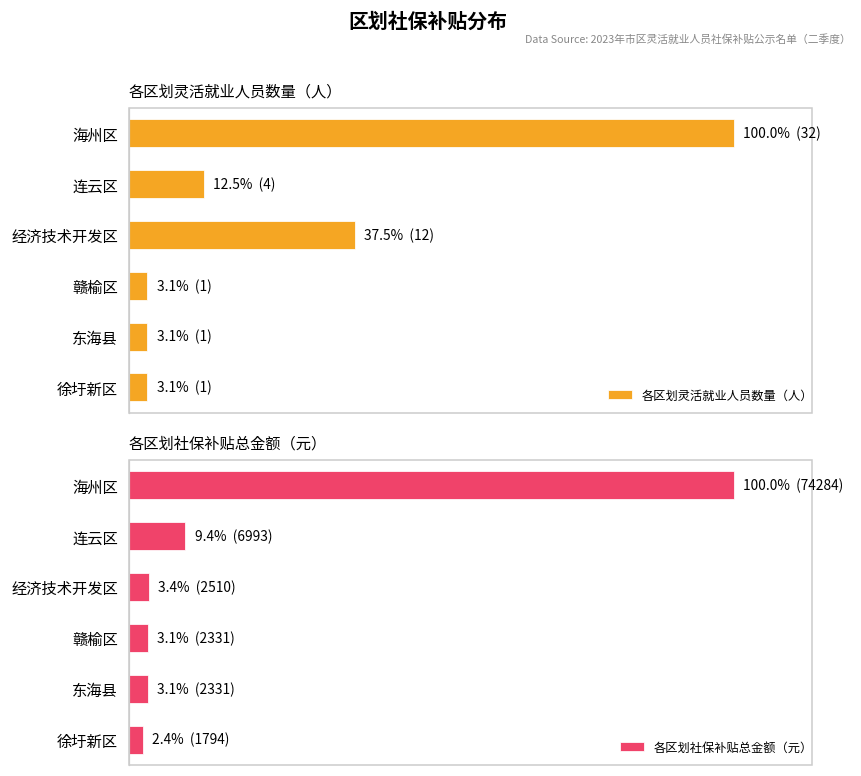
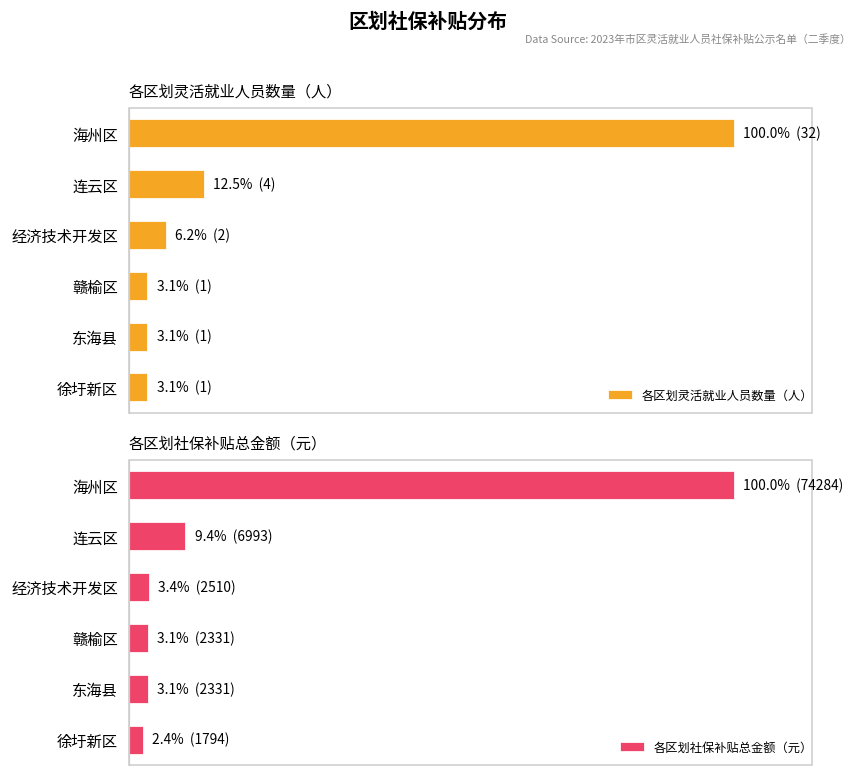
各区划灵活就业人员数量（人）, 经济技术开发区: 37.5% (12) -> 6.2% (2)
